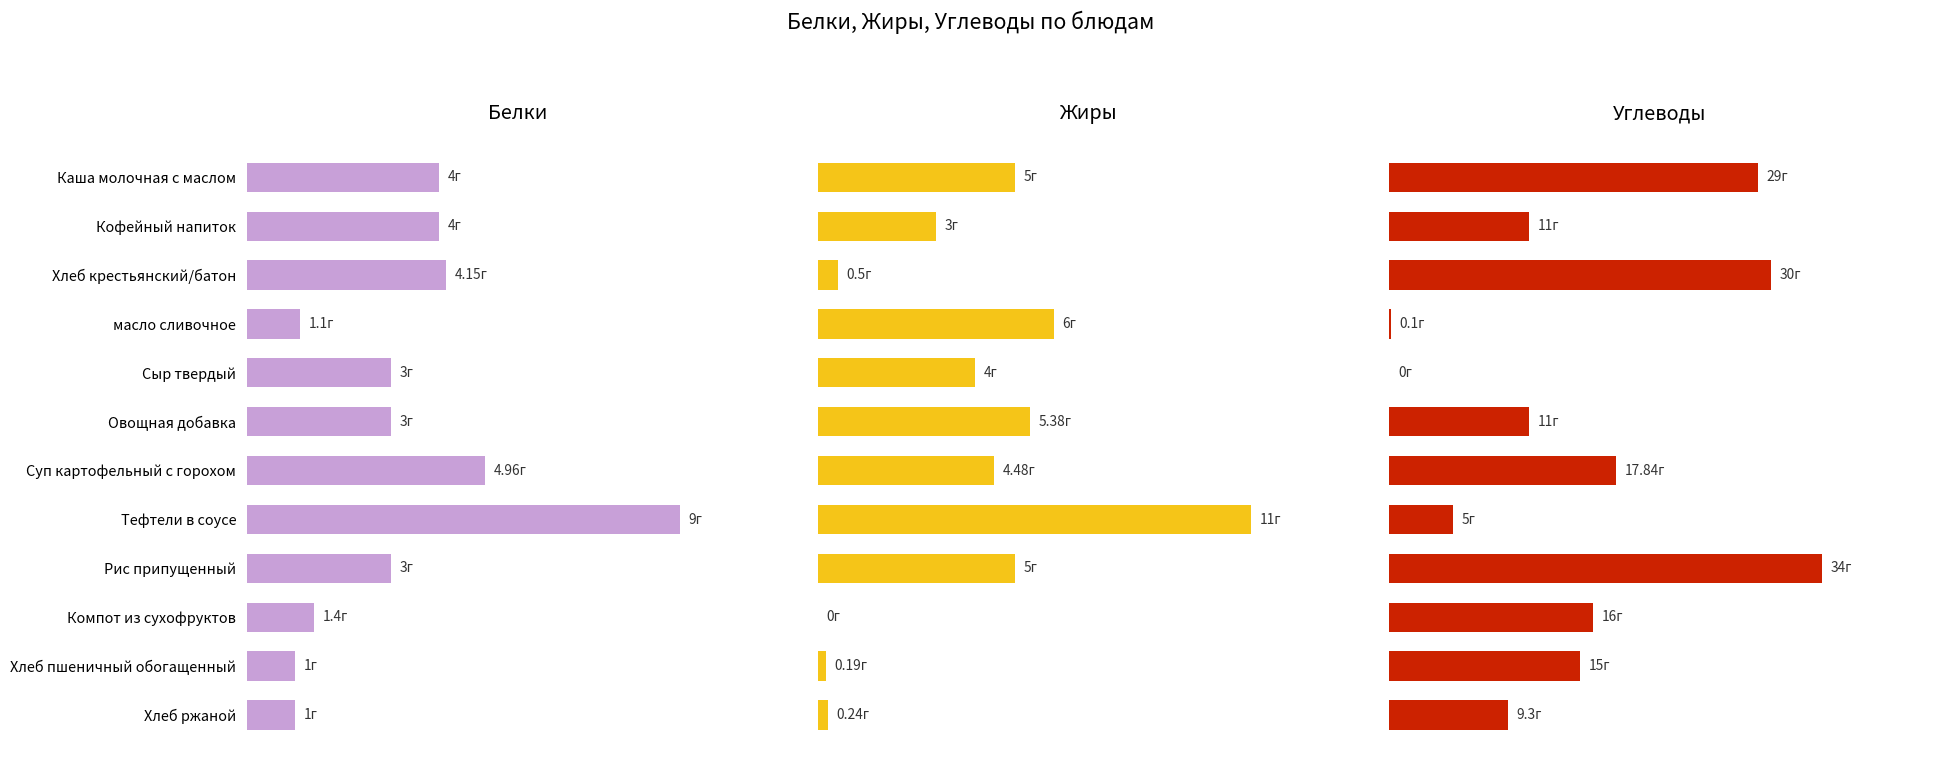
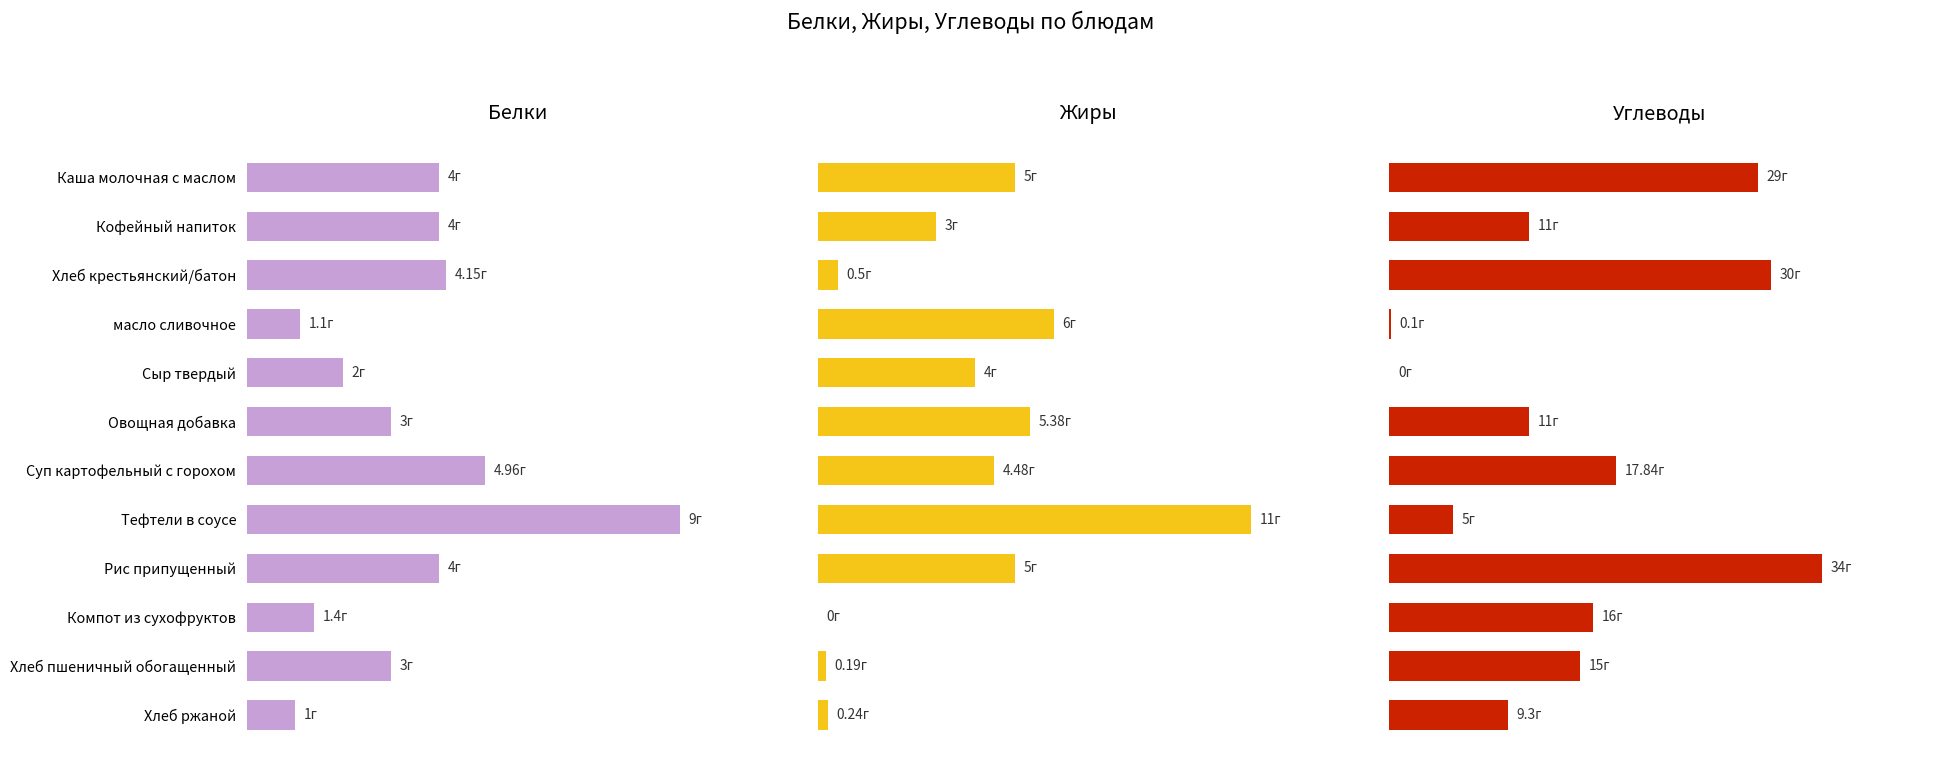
Белки, Сыр твердый: 3г -> 2г
Белки, Рис припущенный: 3г -> 4г
Белки, Хлеб пшеничный обогащенный: 1г -> 3г
